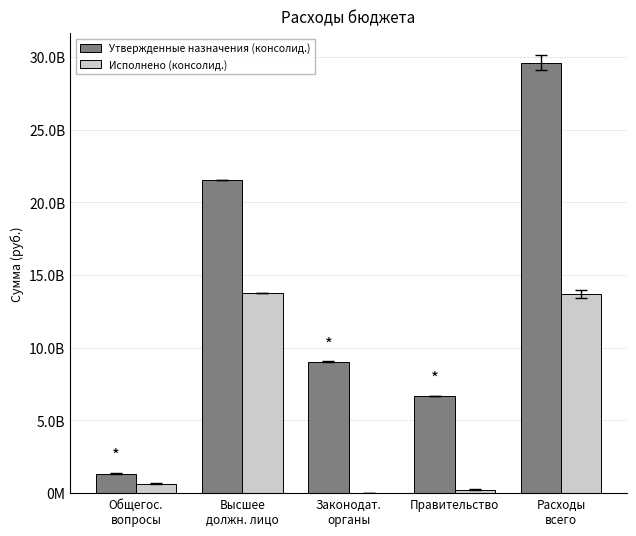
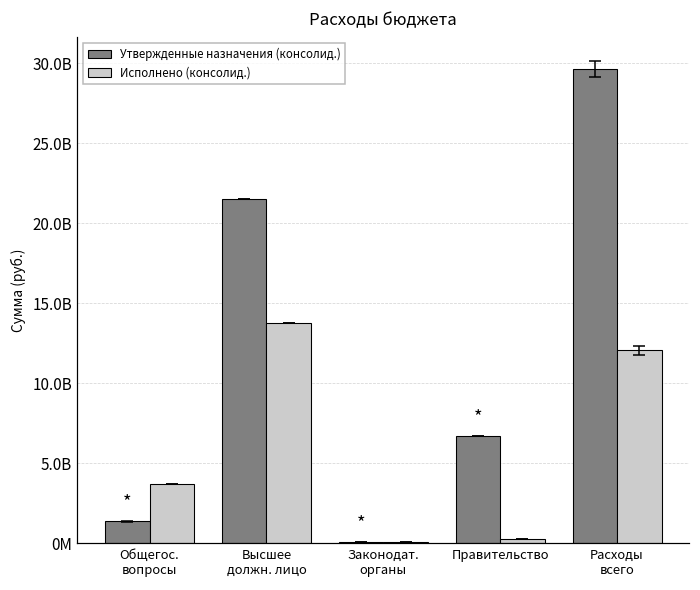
Исполнено (консолид.), Общегос. вопросы: 600000000 -> 3700000000
Утвержденные назначения (консолид.), Законодат. органы: 9100000000 -> 100000000
Исполнено (консолид.), Расходы всего: 13700000000 -> 12000000000
